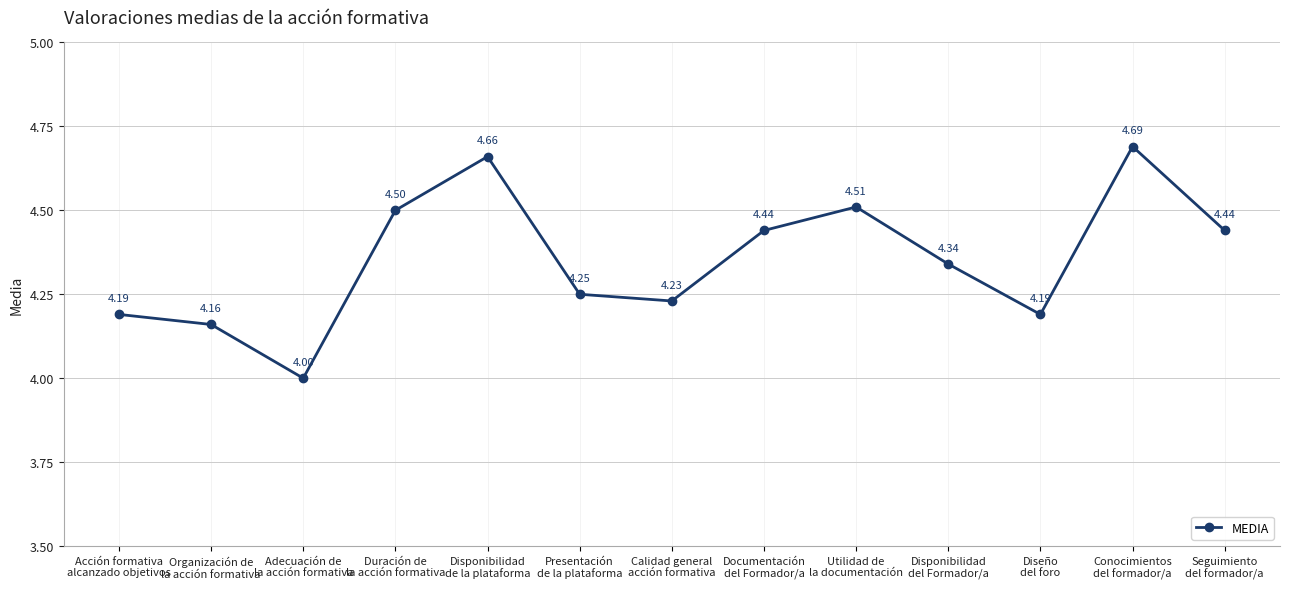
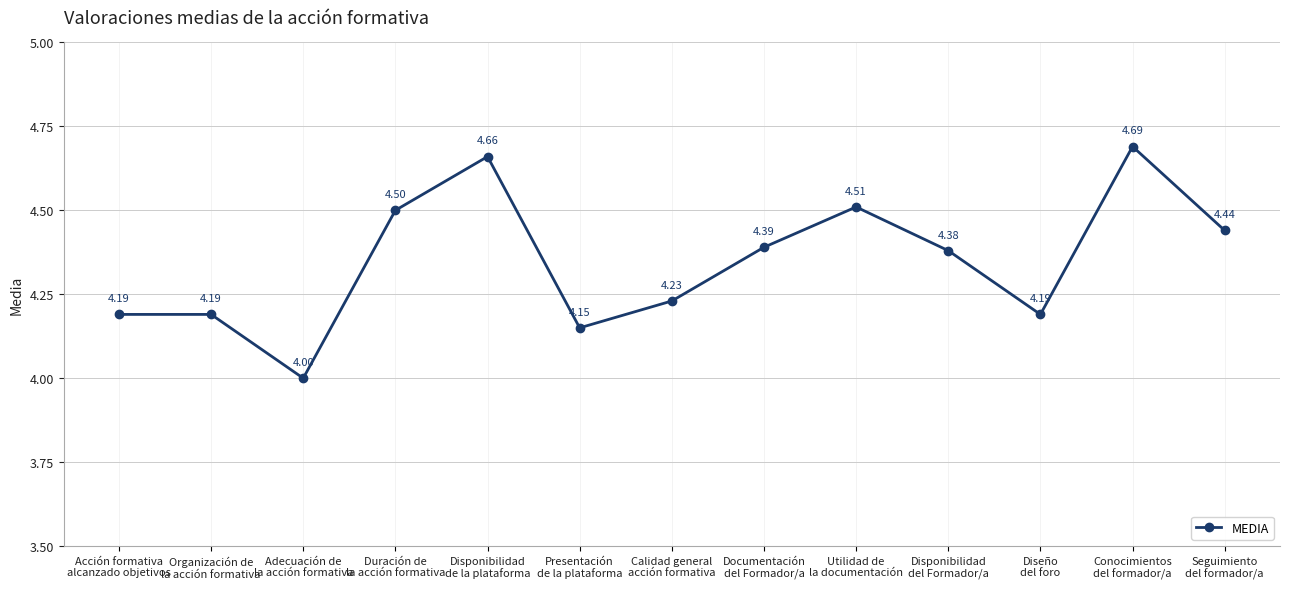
Organización de la acción formativa: 4.16 -> 4.19
Presentación de la plataforma: 4.25 -> 4.15
Documentación del Formador/a: 4.44 -> 4.39
Disponibilidad del Formador/a: 4.34 -> 4.38
